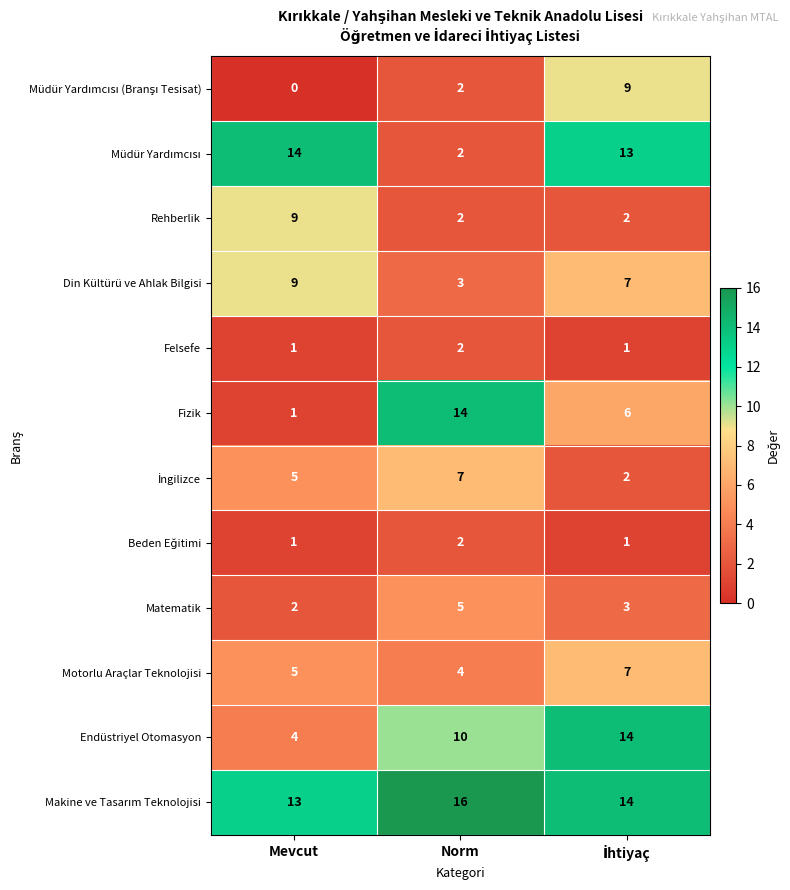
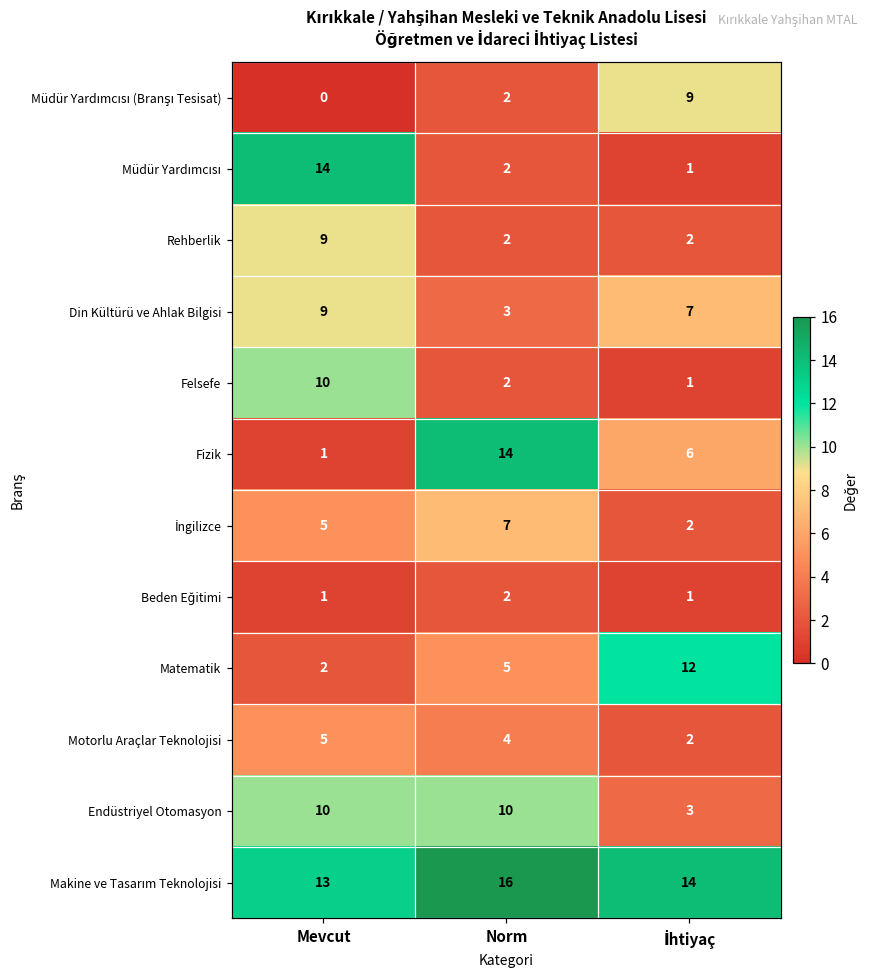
Müdür Yardımcısı, İhtiyaç: 13 -> 1
Felsefe, Mevcut: 1 -> 10
Matematik, İhtiyaç: 3 -> 12
Motorlu Araçlar Teknolojisi, İhtiyaç: 7 -> 2
Endüstriyel Otomasyon, Mevcut: 4 -> 10
Endüstriyel Otomasyon, İhtiyaç: 14 -> 3
